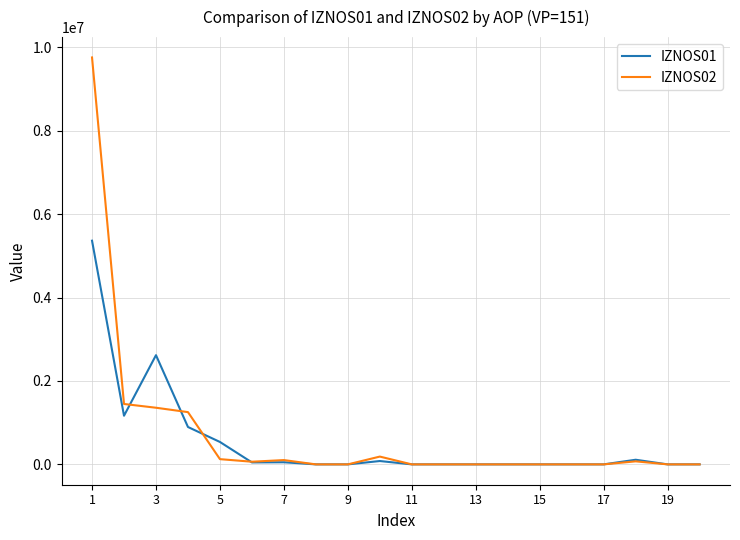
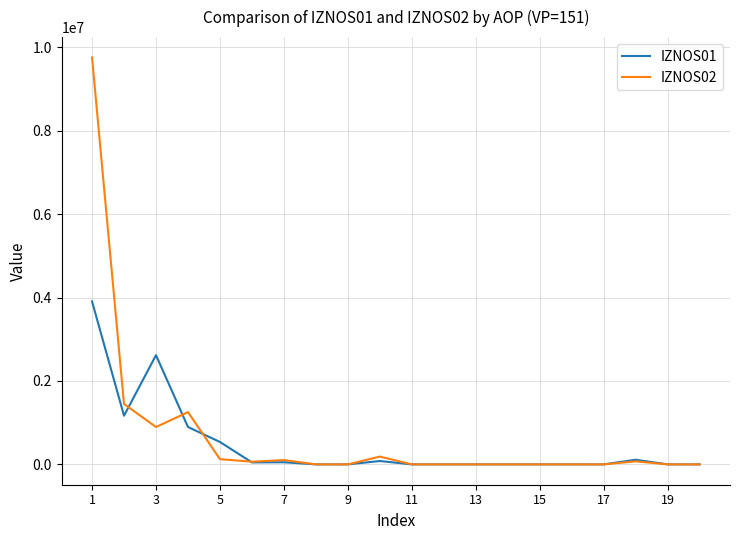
IZNOS01, 1: 5400000 -> 3900000
IZNOS02, 3: 1400000 -> 900000
